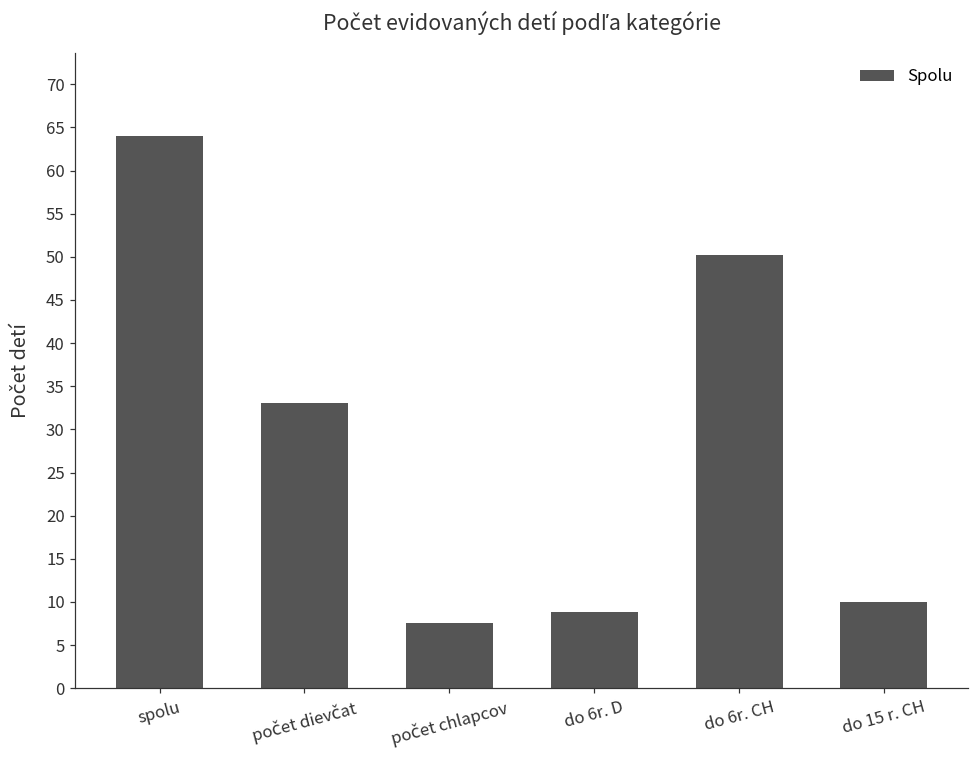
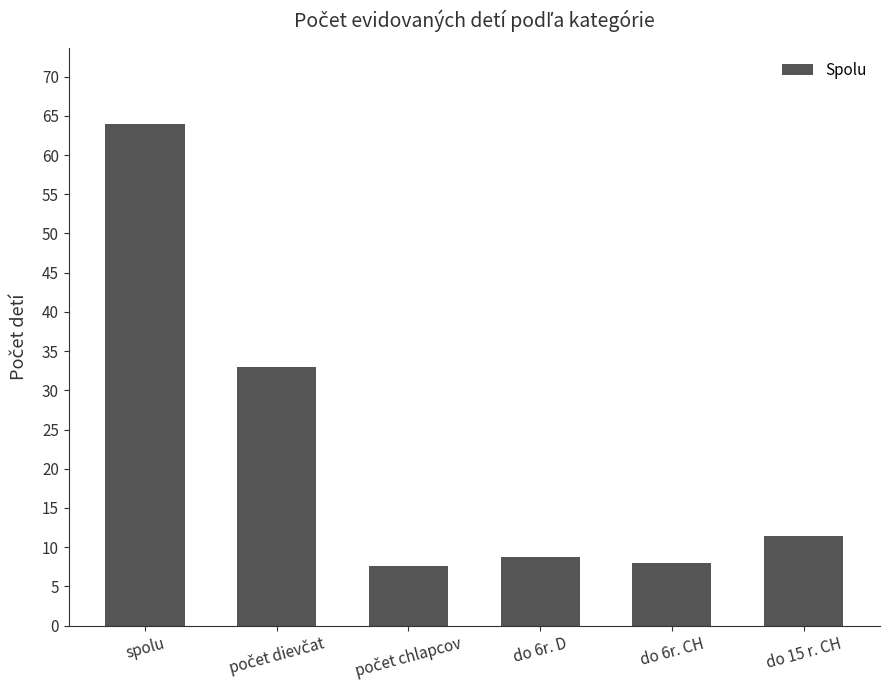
do 6r. CH: 50 -> 8
do 15 r. CH: 10 -> 11
